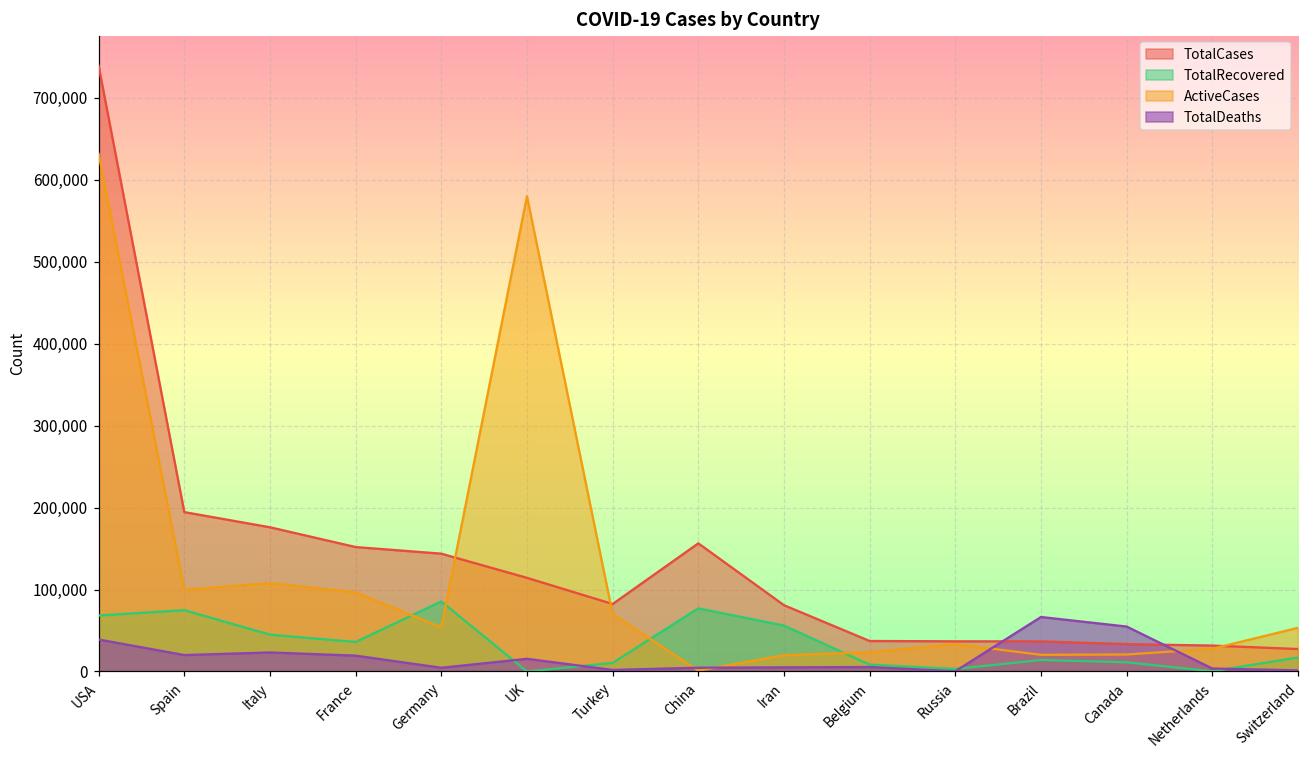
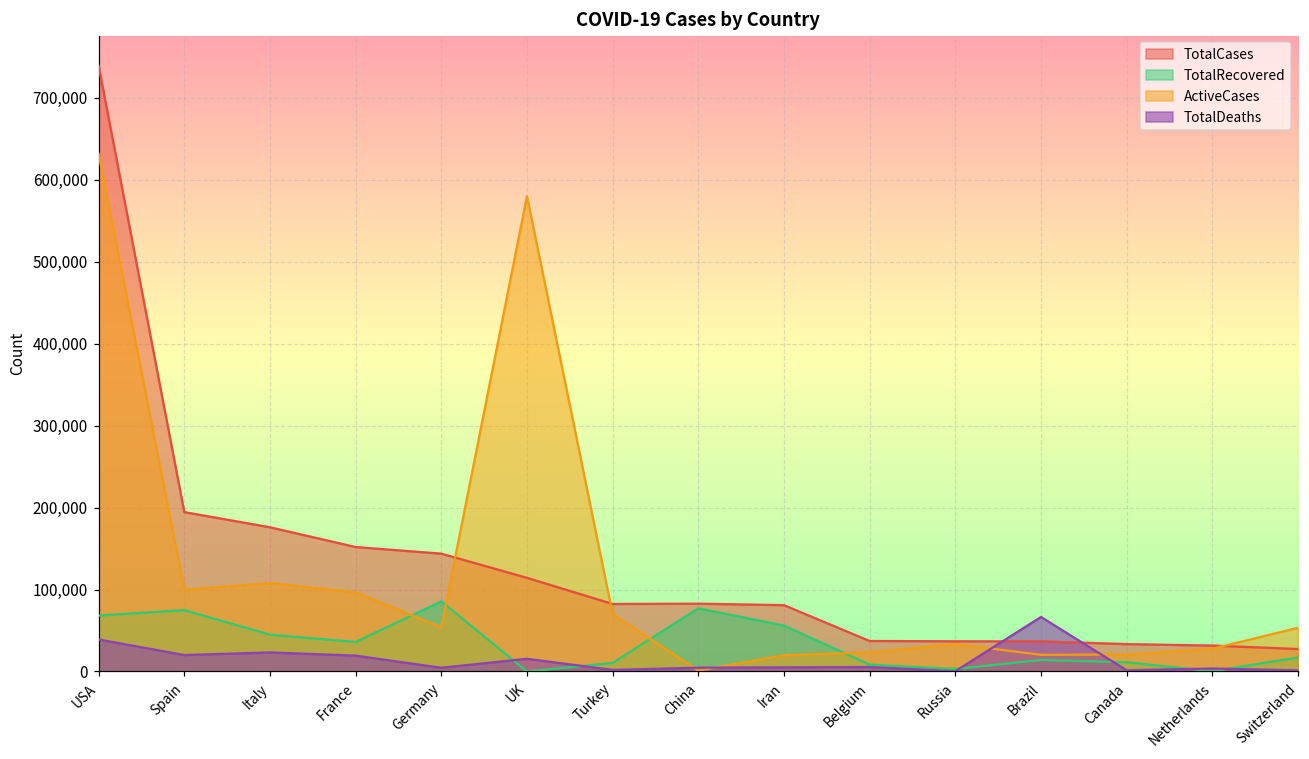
TotalCases, China: 160,000 -> 80,000
TotalDeaths, Canada: 50,000 -> 0
